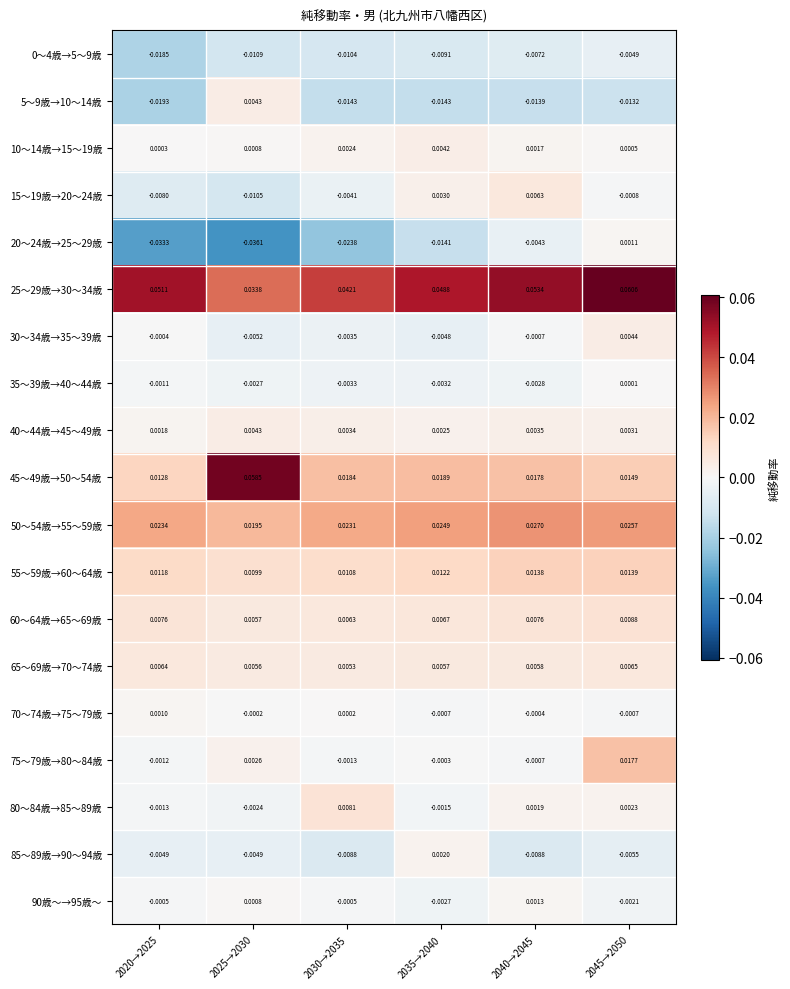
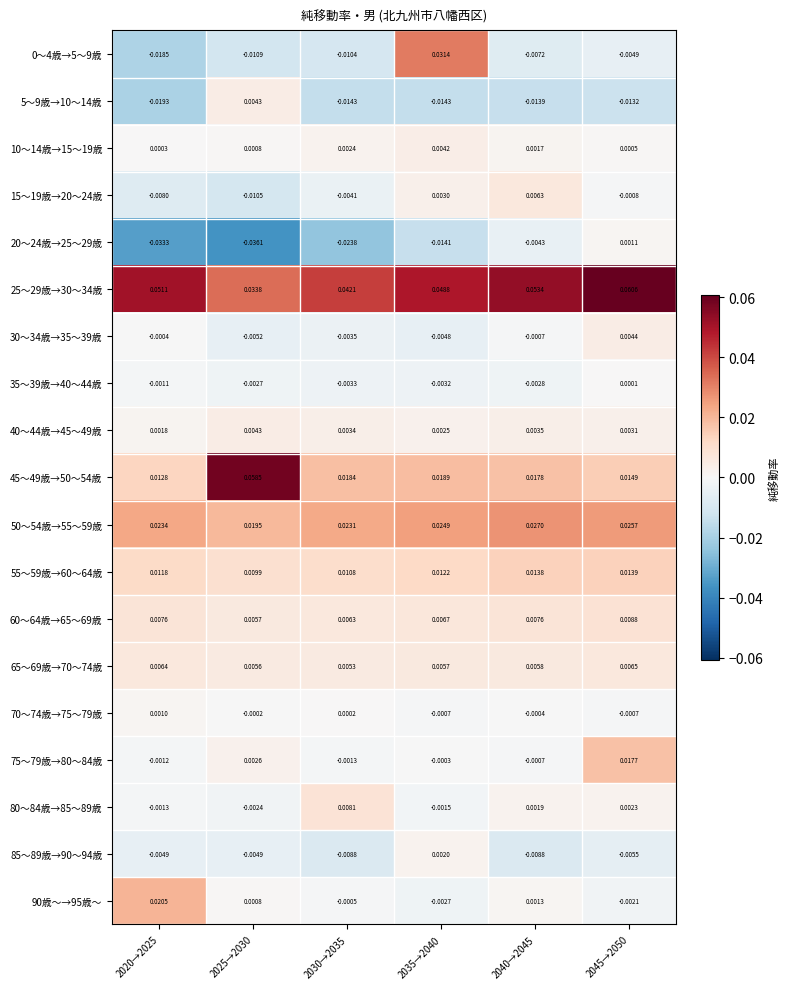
0～4歳→5～9歳, 2035→2040: -0.0091 -> 0.0314
90歳～→95歳～, 2020→2025: -0.0005 -> 0.0205
